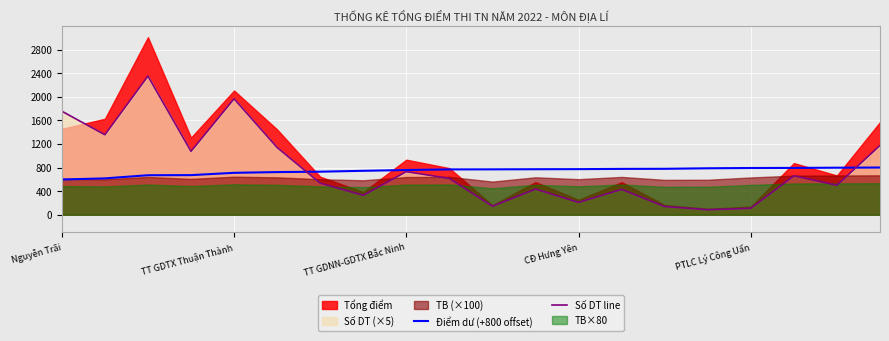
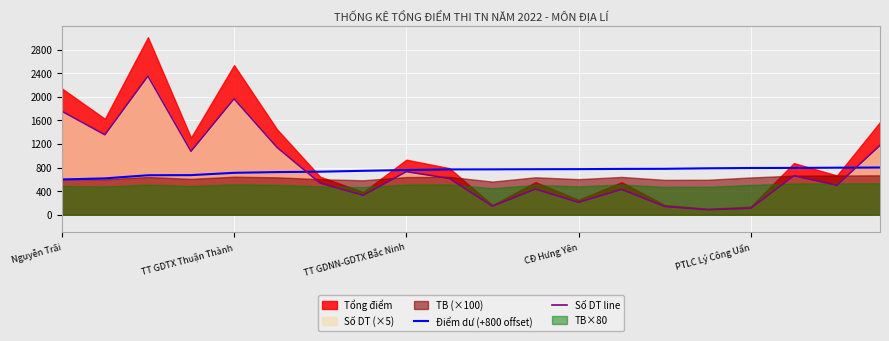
Tổng điểm, Nguyễn Trãi: 1500 -> 2100
Tổng điểm, TT GDTX Thuận Thành: 2100 -> 2500
